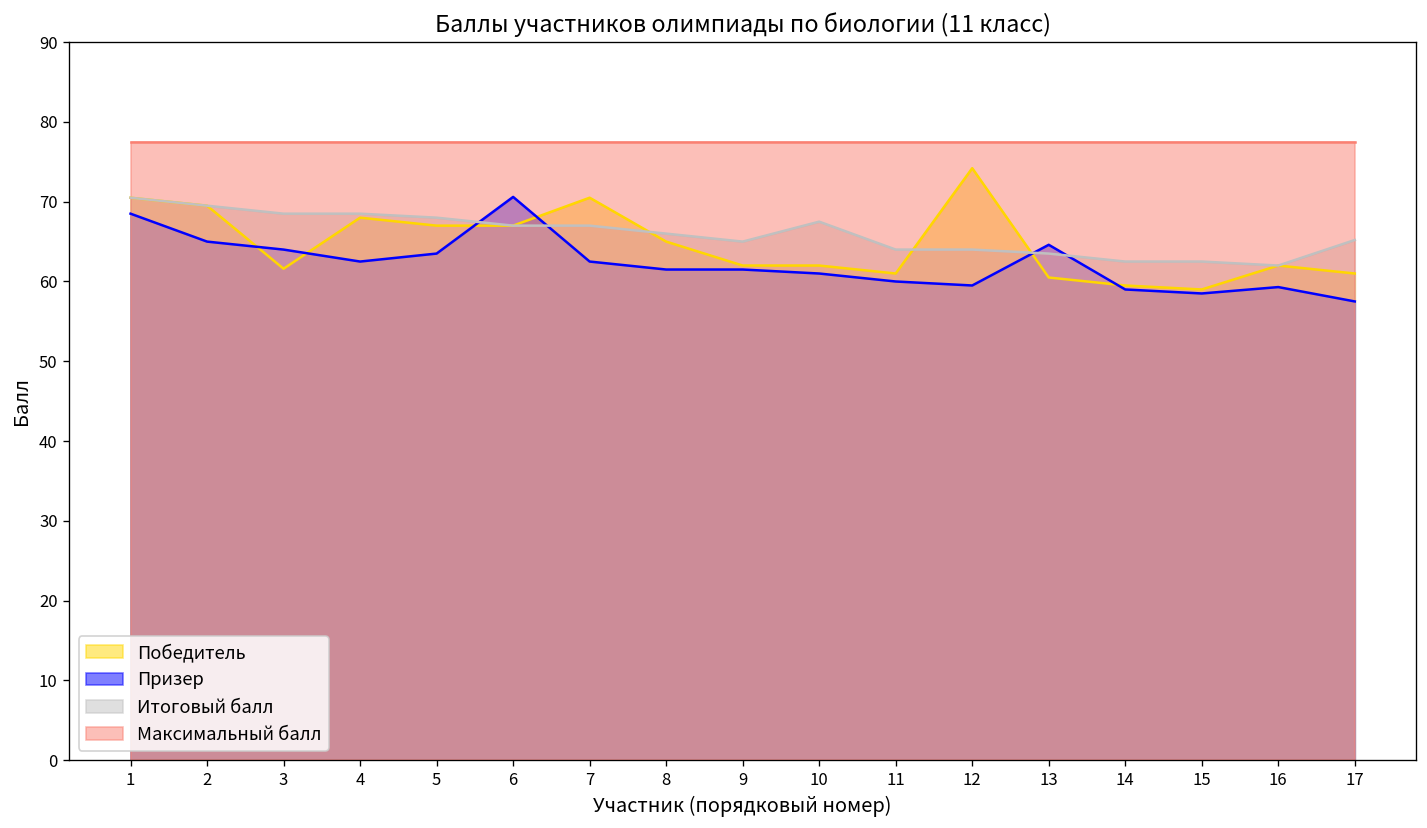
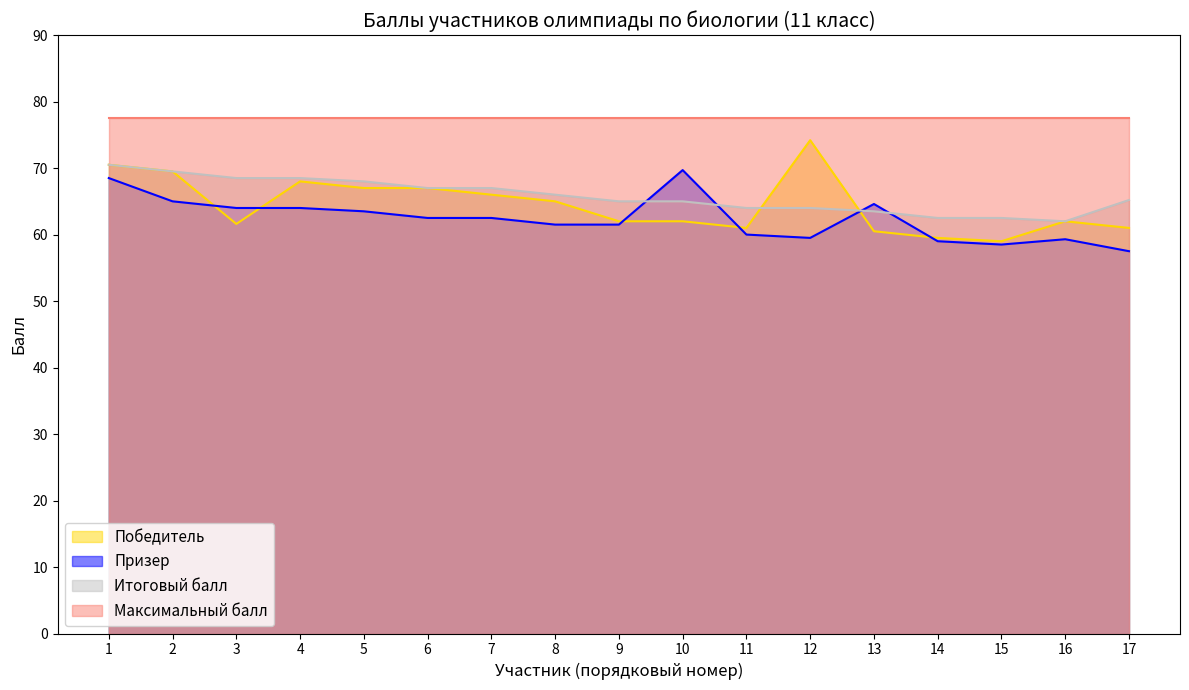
Призер, 4: 63 -> 64
Призер, 6: 71 -> 63
Победитель, 7: 71 -> 66
Призер, 10: 61 -> 70
Итоговый балл, 10: 68 -> 65
